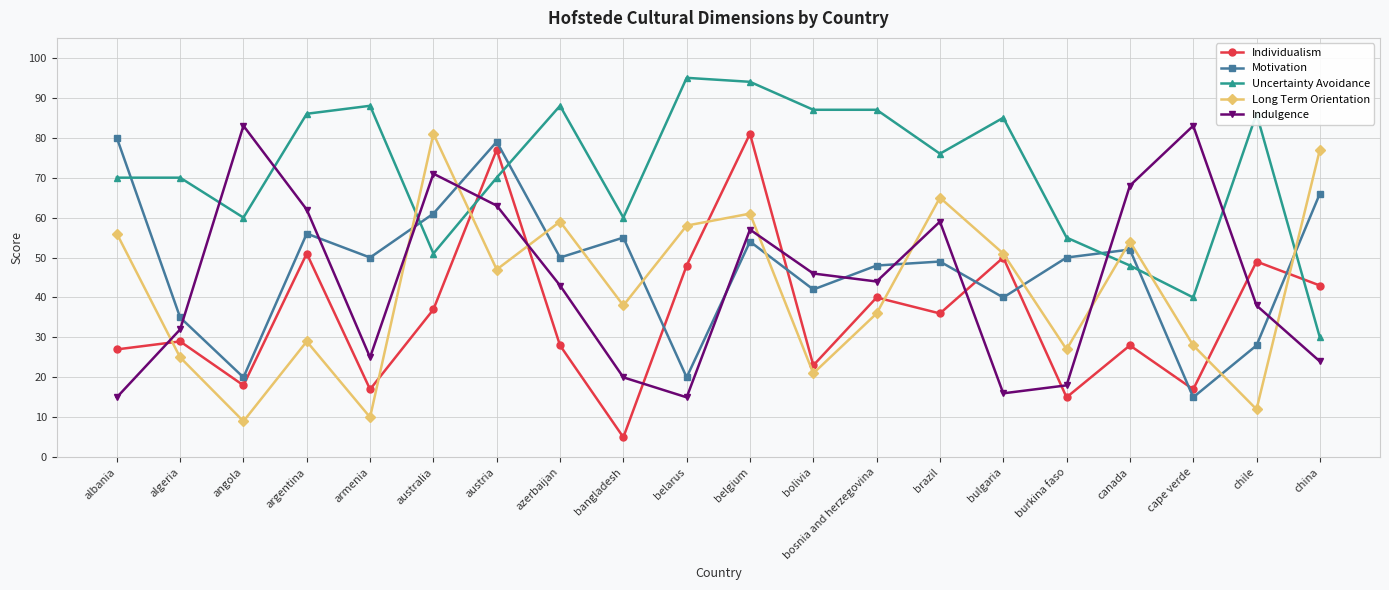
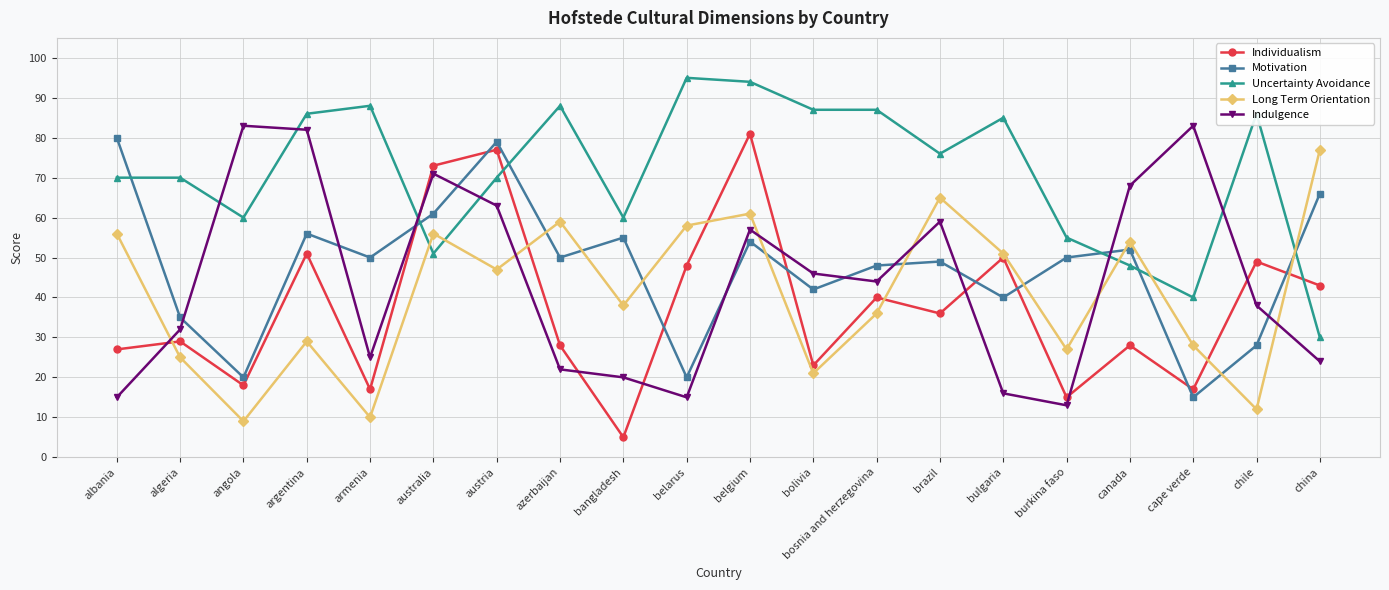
Indulgence, argentina: 62 -> 82
Individualism, australia: 37 -> 73
Long Term Orientation, australia: 81 -> 56
Indulgence, azerbaijan: 43 -> 22
Indulgence, burkina faso: 18 -> 13
